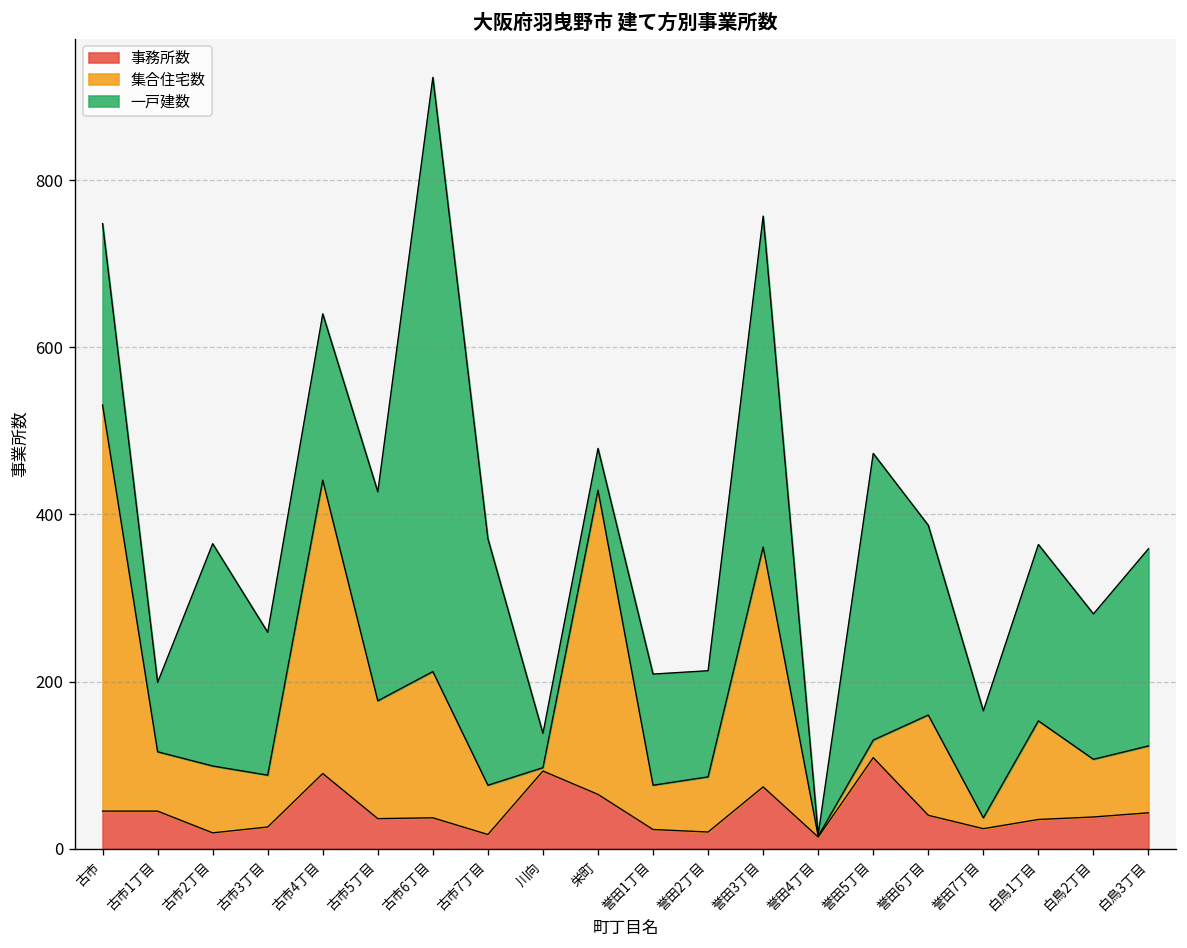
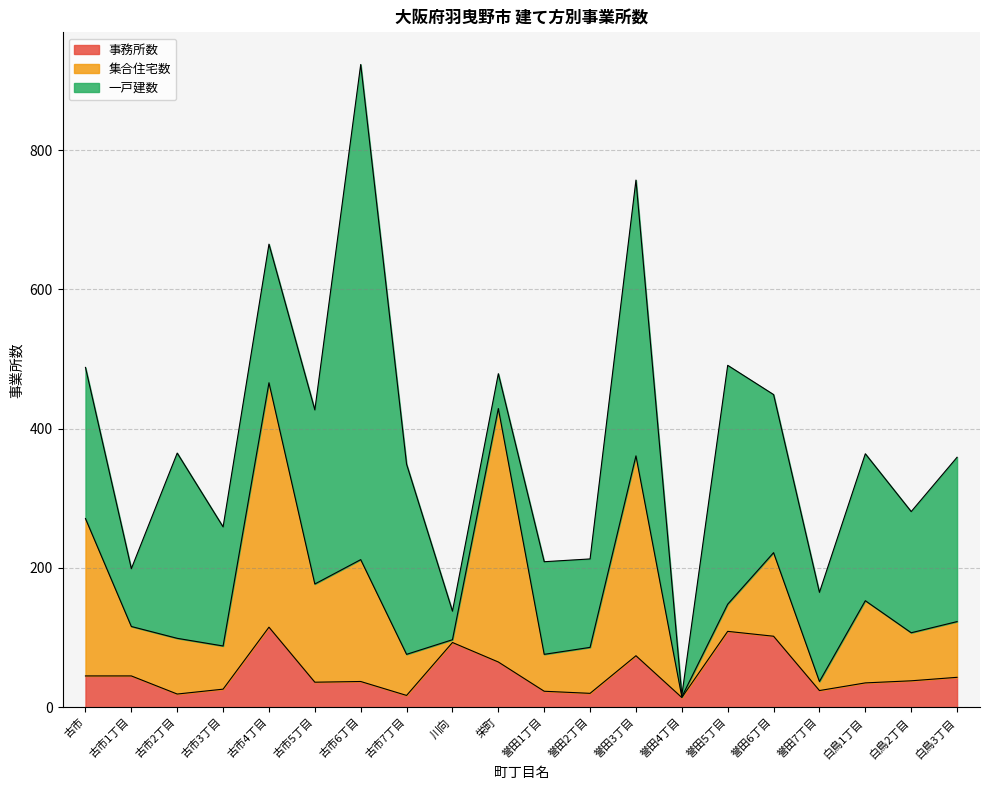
集合住宅数, 古市: 490 -> 230
事務所数, 古市4丁目: 90 -> 120
一戸建数, 古市7丁目: 300 -> 270
集合住宅数, 誉田5丁目: 20 -> 40
事務所数, 誉田6丁目: 40 -> 100
